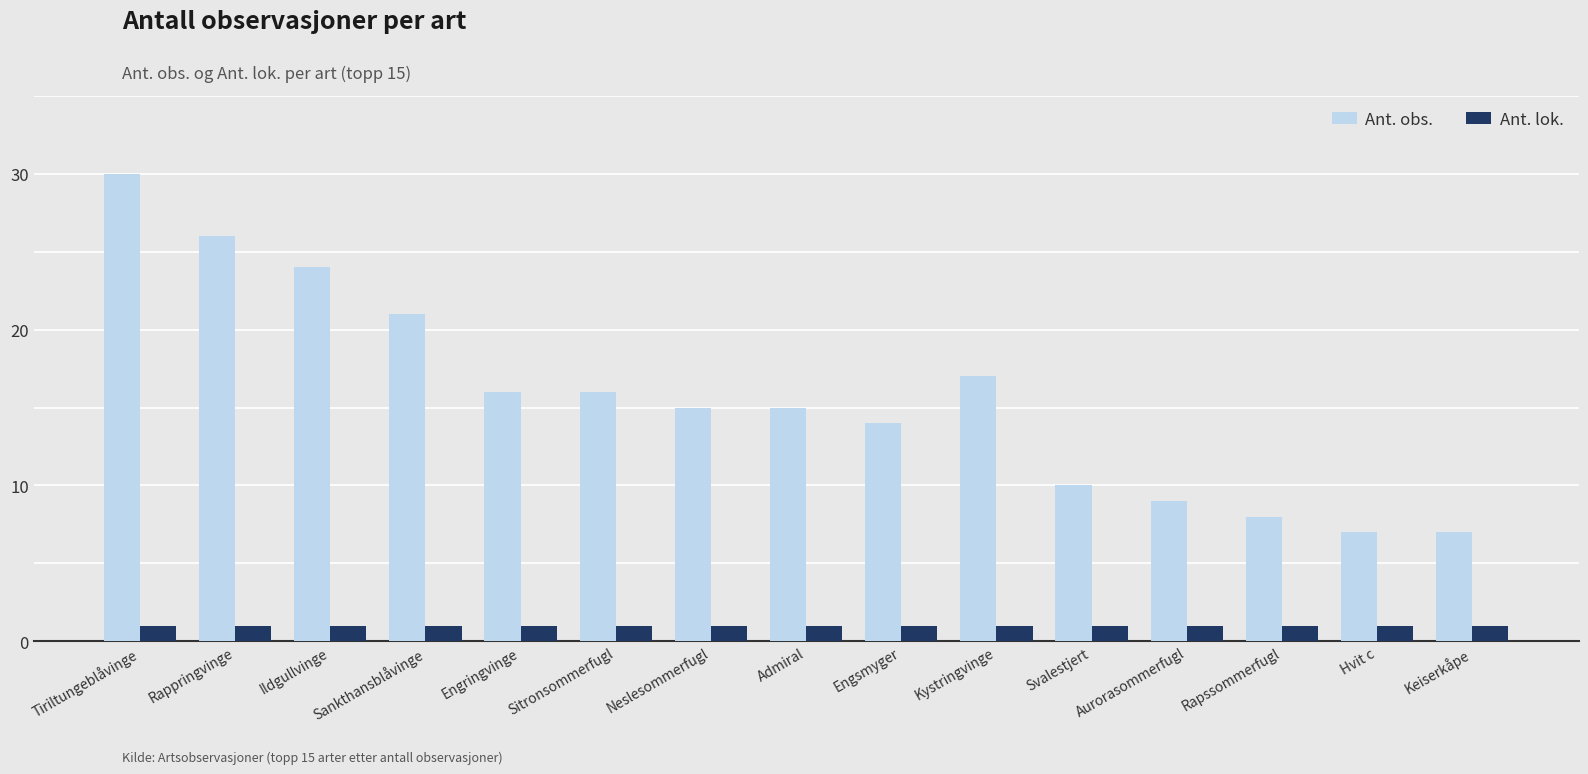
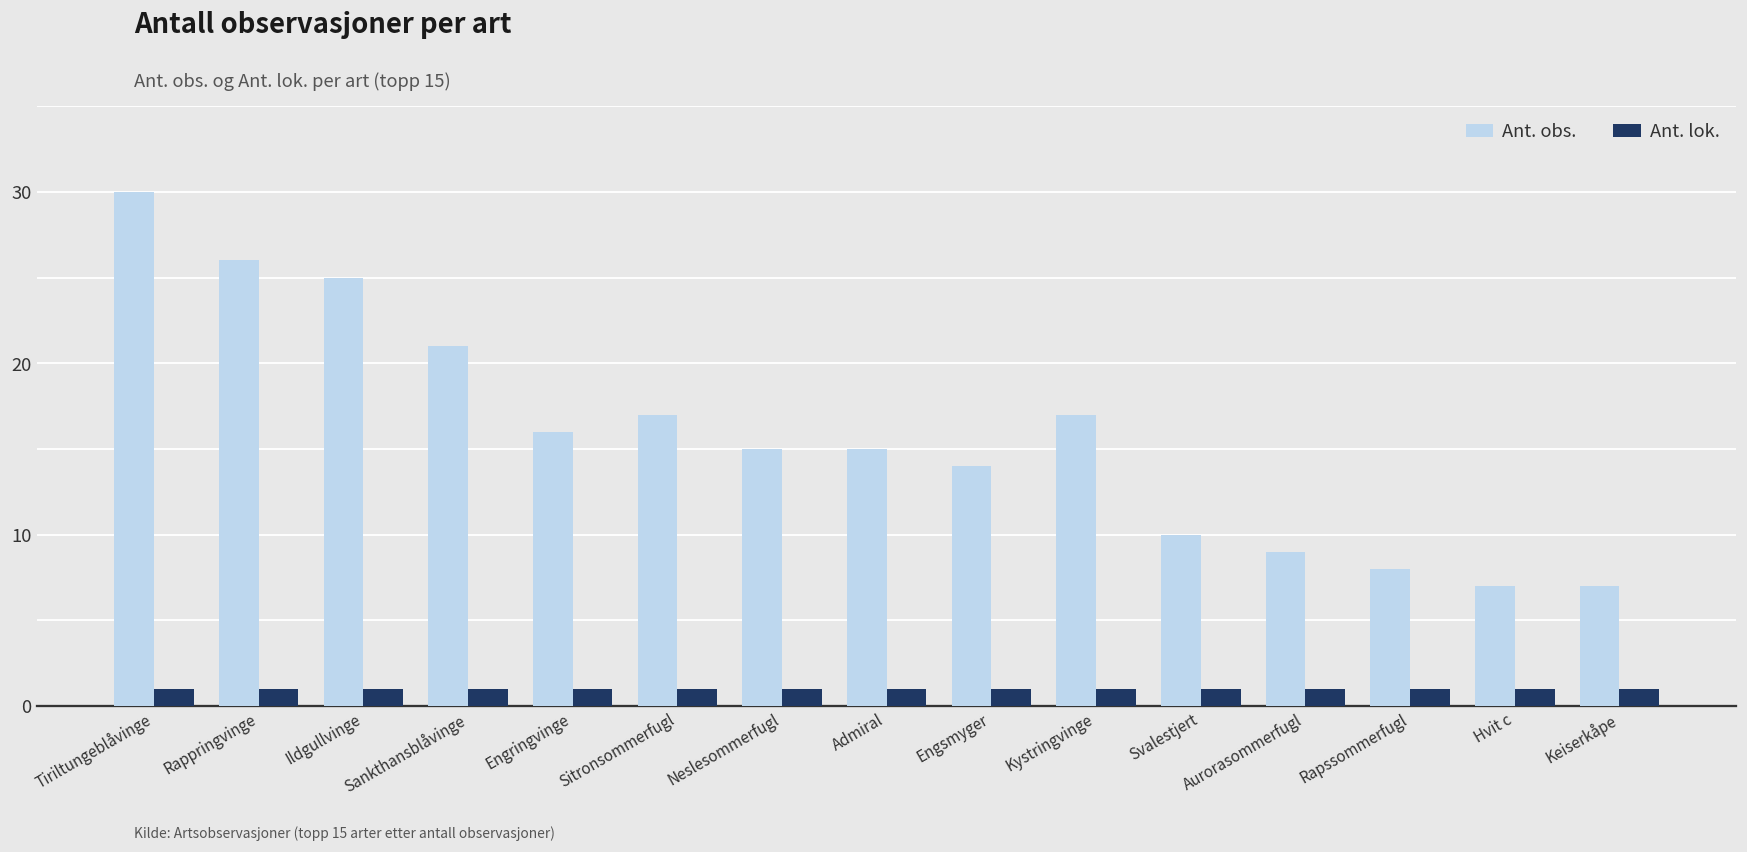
Ant. obs., Ildgullvinge: 24 -> 25
Ant. obs., Sitronsommerfugl: 16 -> 17
